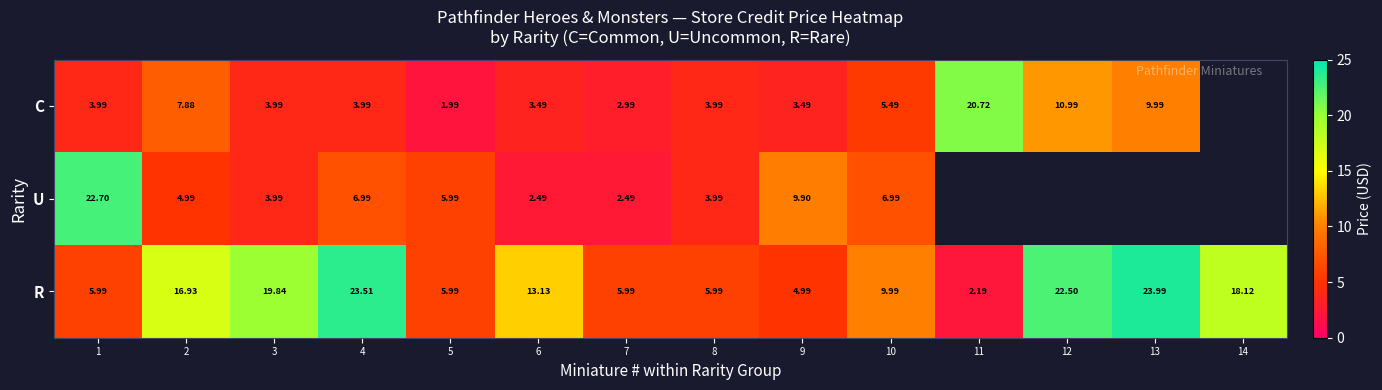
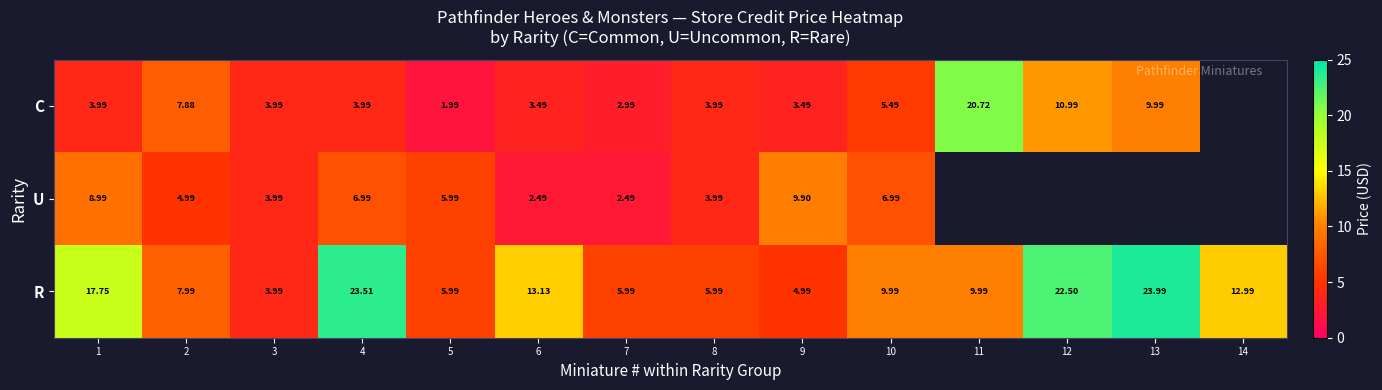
U, 1: 22.70 -> 8.99
R, 1: 5.99 -> 17.75
R, 2: 16.93 -> 7.99
R, 3: 19.84 -> 3.99
R, 11: 2.19 -> 9.99
R, 14: 18.12 -> 12.99
